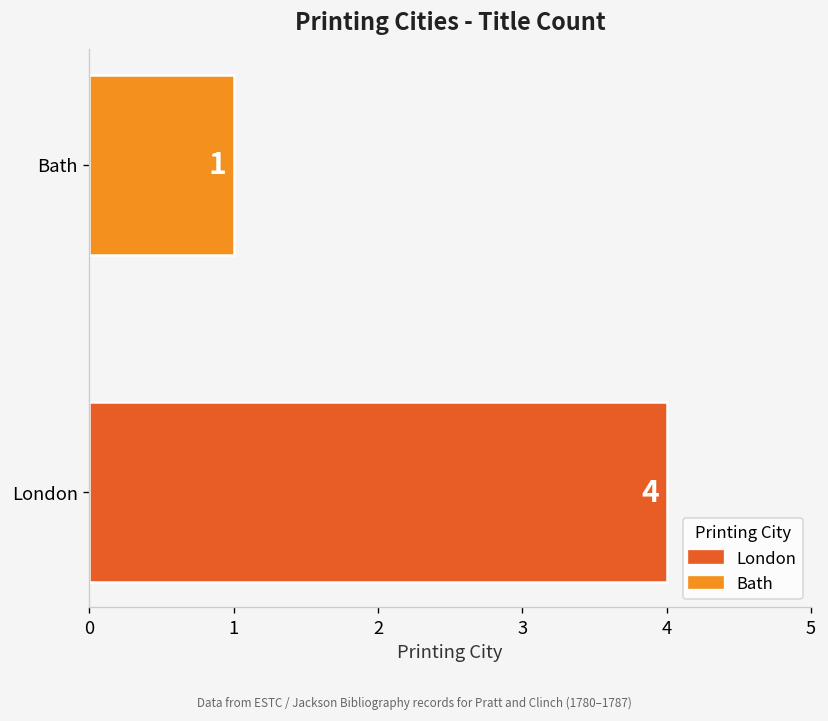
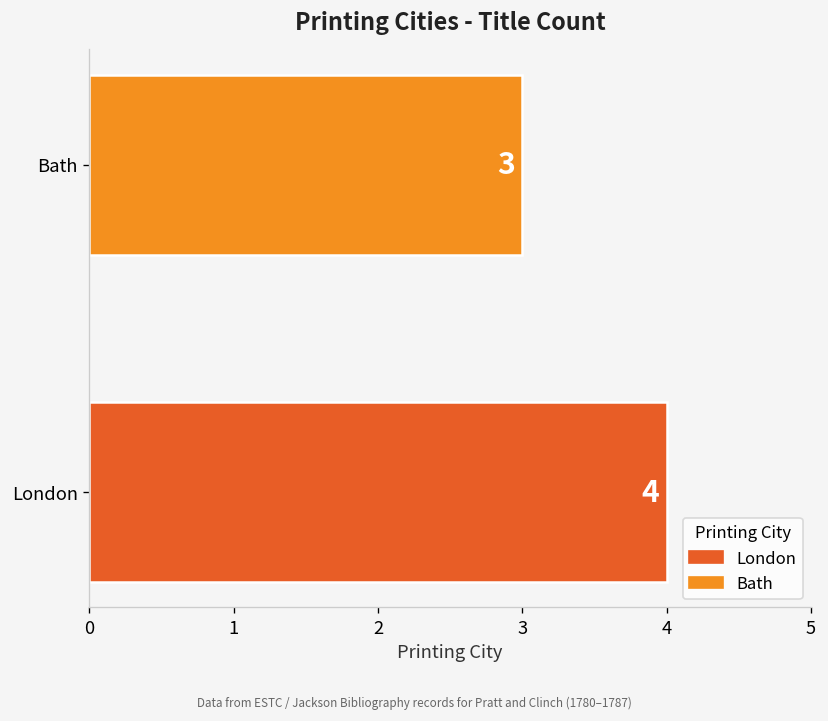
Bath: 1 -> 3
